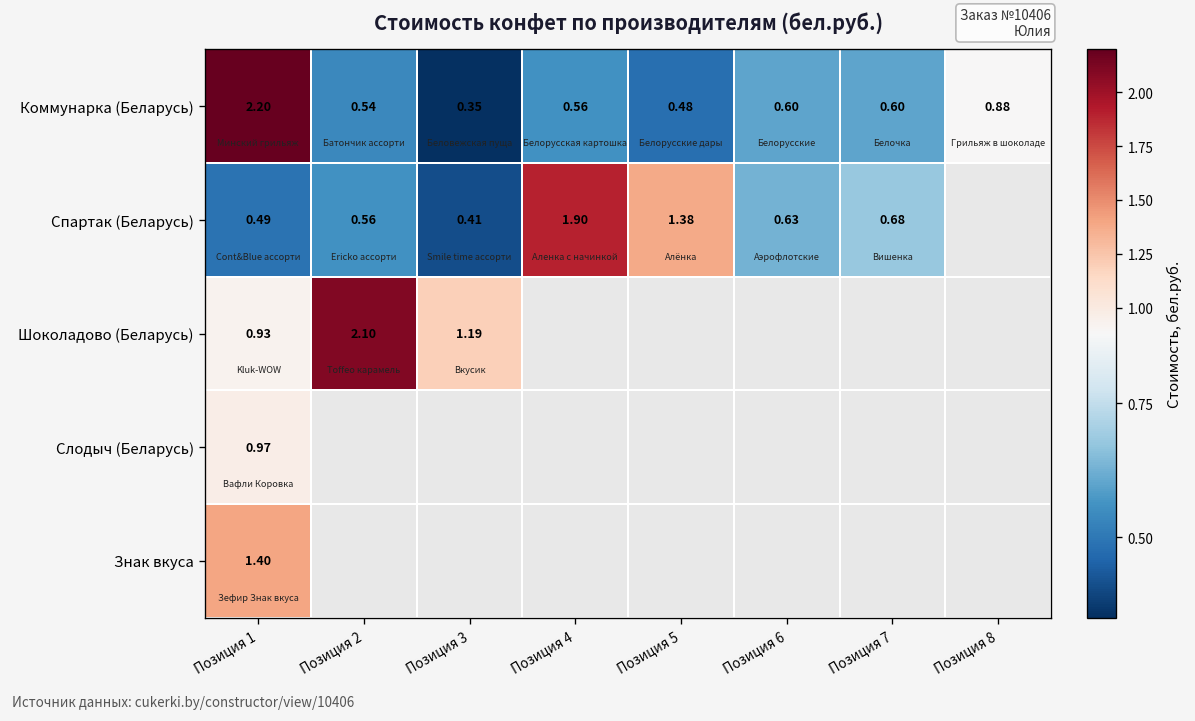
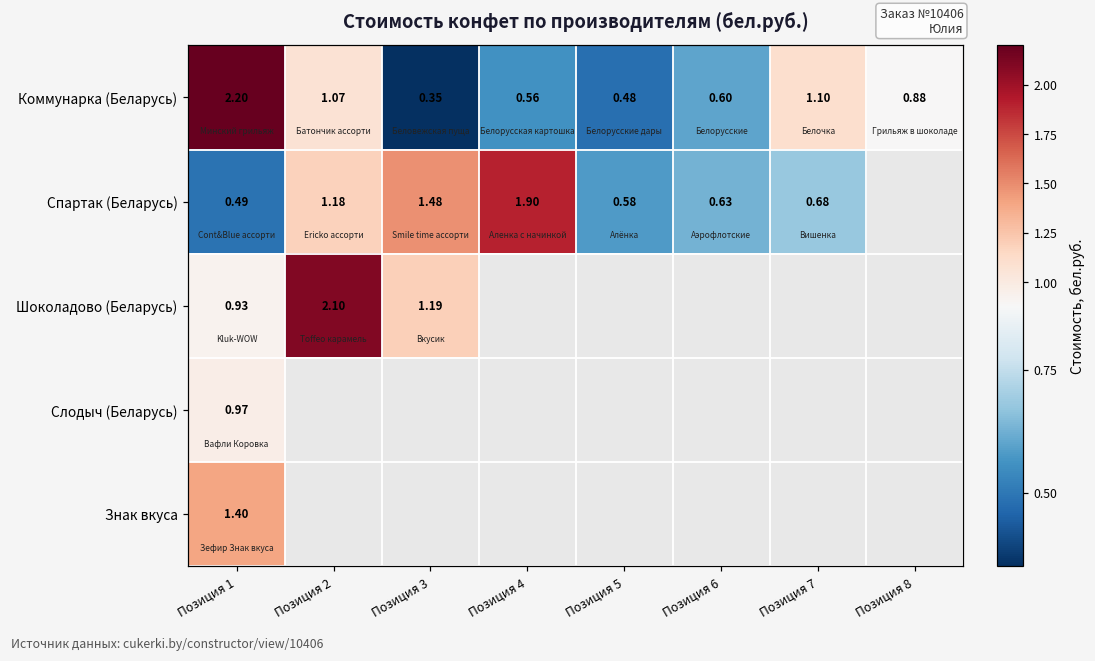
Коммунарка (Беларусь), Позиция 2: 0.54 -> 1.07
Коммунарка (Беларусь), Позиция 7: 0.60 -> 1.10
Спартак (Беларусь), Позиция 2: 0.56 -> 1.18
Спартак (Беларусь), Позиция 3: 0.41 -> 1.48
Спартак (Беларусь), Позиция 5: 1.38 -> 0.58
